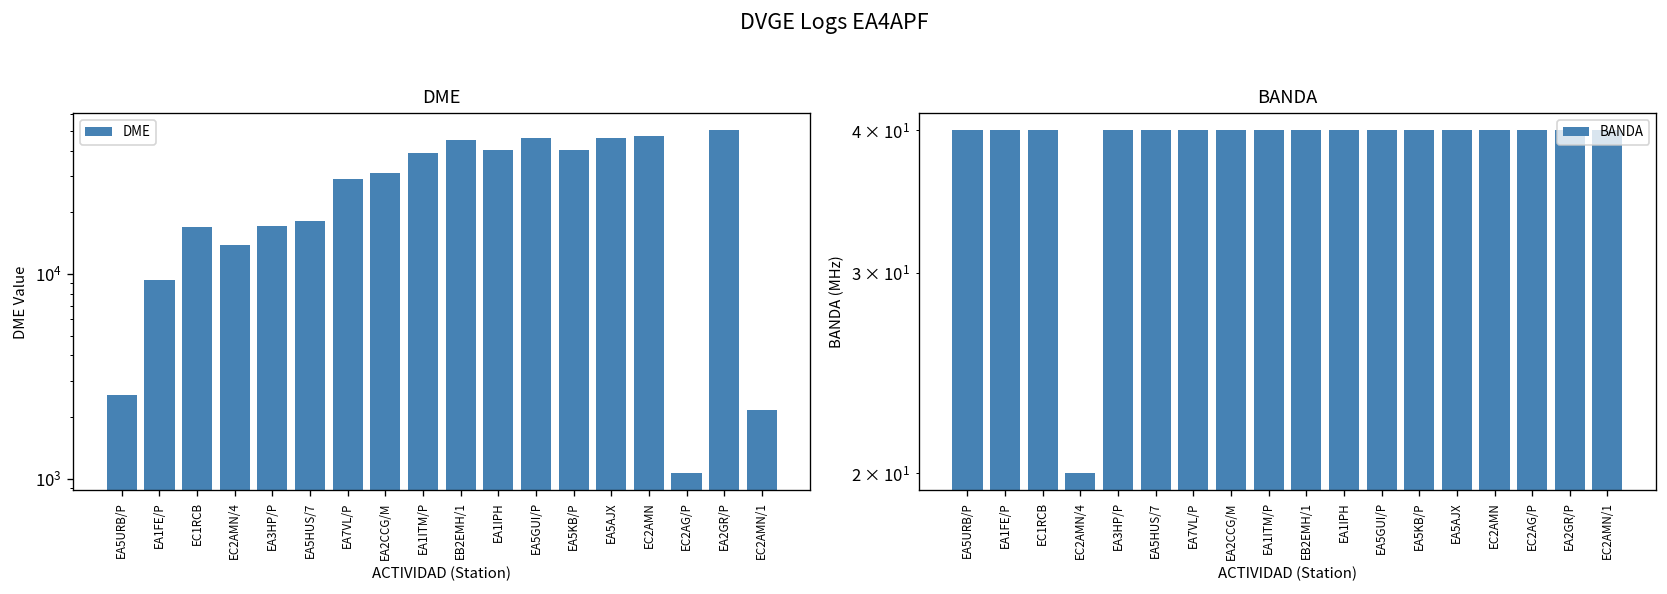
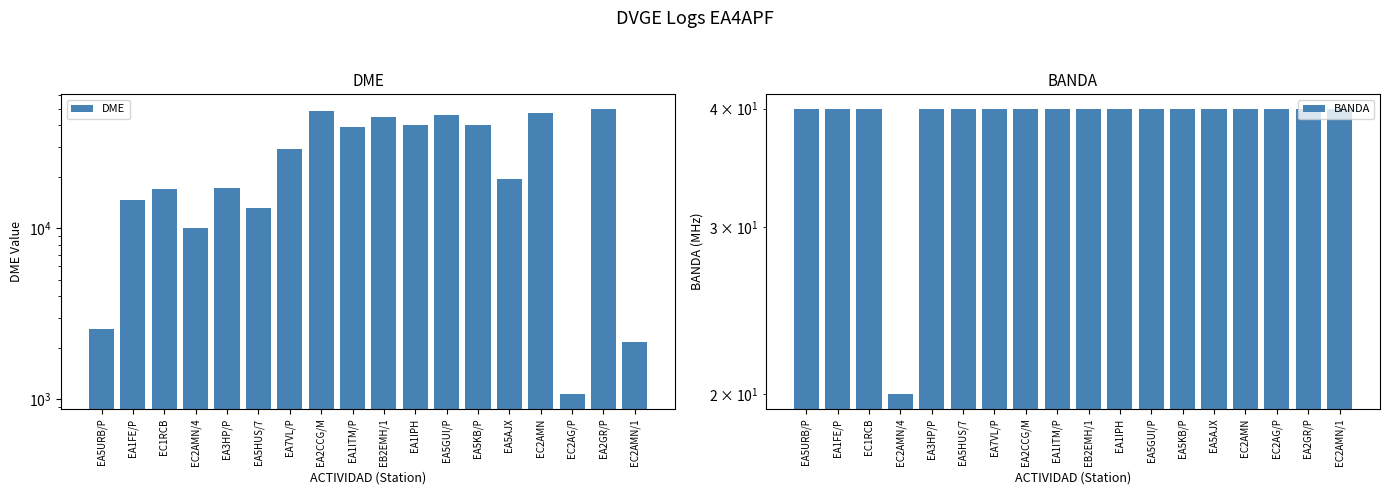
DME, EA1FE/P: 9000 -> 15000
DME, EC2AMN/4: 14000 -> 10000
DME, EA5HUS/7: 18000 -> 13000
DME, EA2CCG/M: 31000 -> 49000
DME, EA5AJX: 46000 -> 19000
